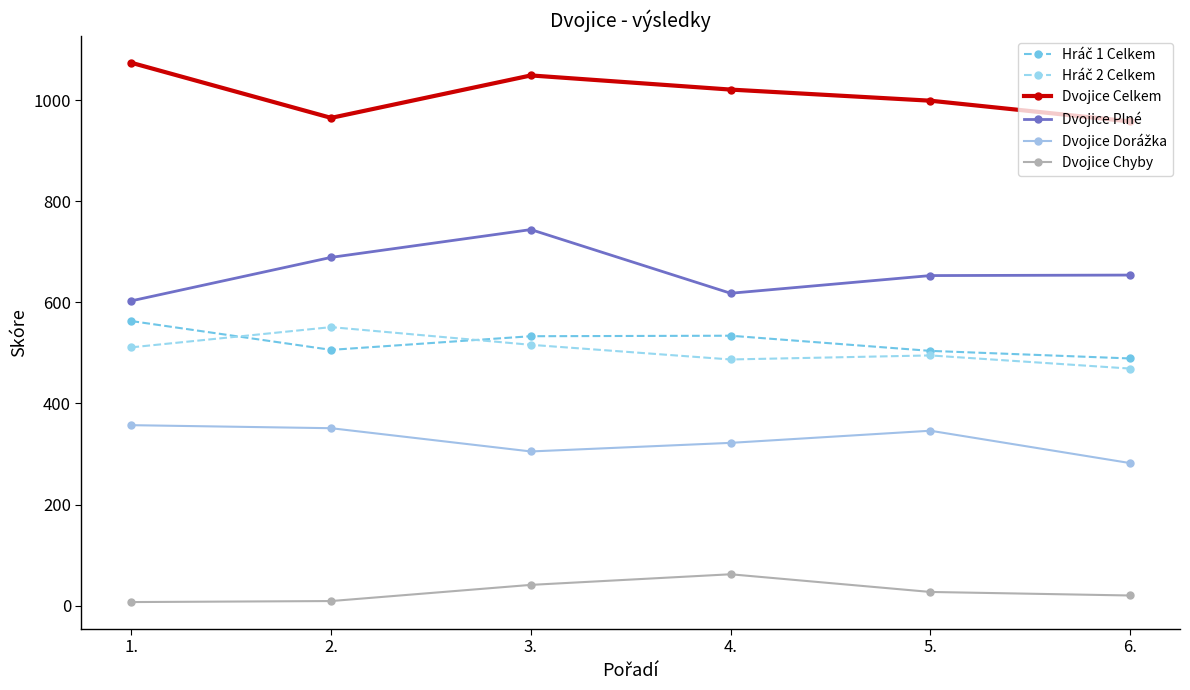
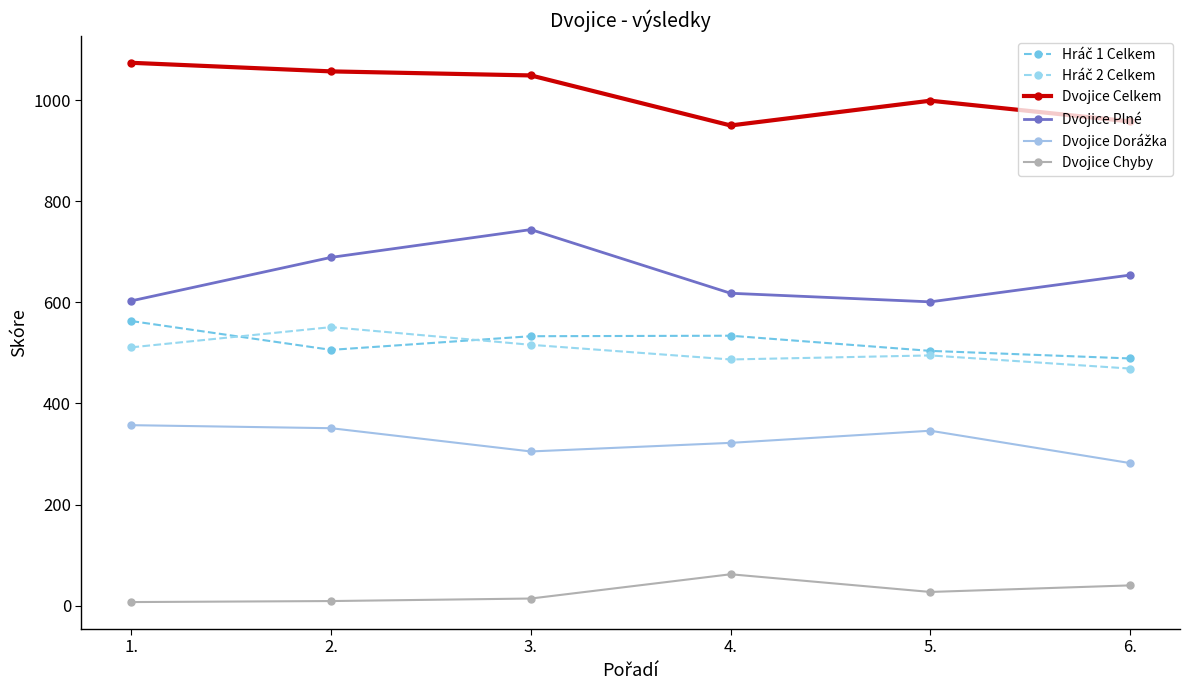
Dvojice Celkem, 2.: 970 -> 1060
Dvojice Chyby, 3.: 40 -> 10
Dvojice Celkem, 4.: 1020 -> 950
Dvojice Plné, 5.: 650 -> 600
Dvojice Chyby, 6.: 20 -> 40
